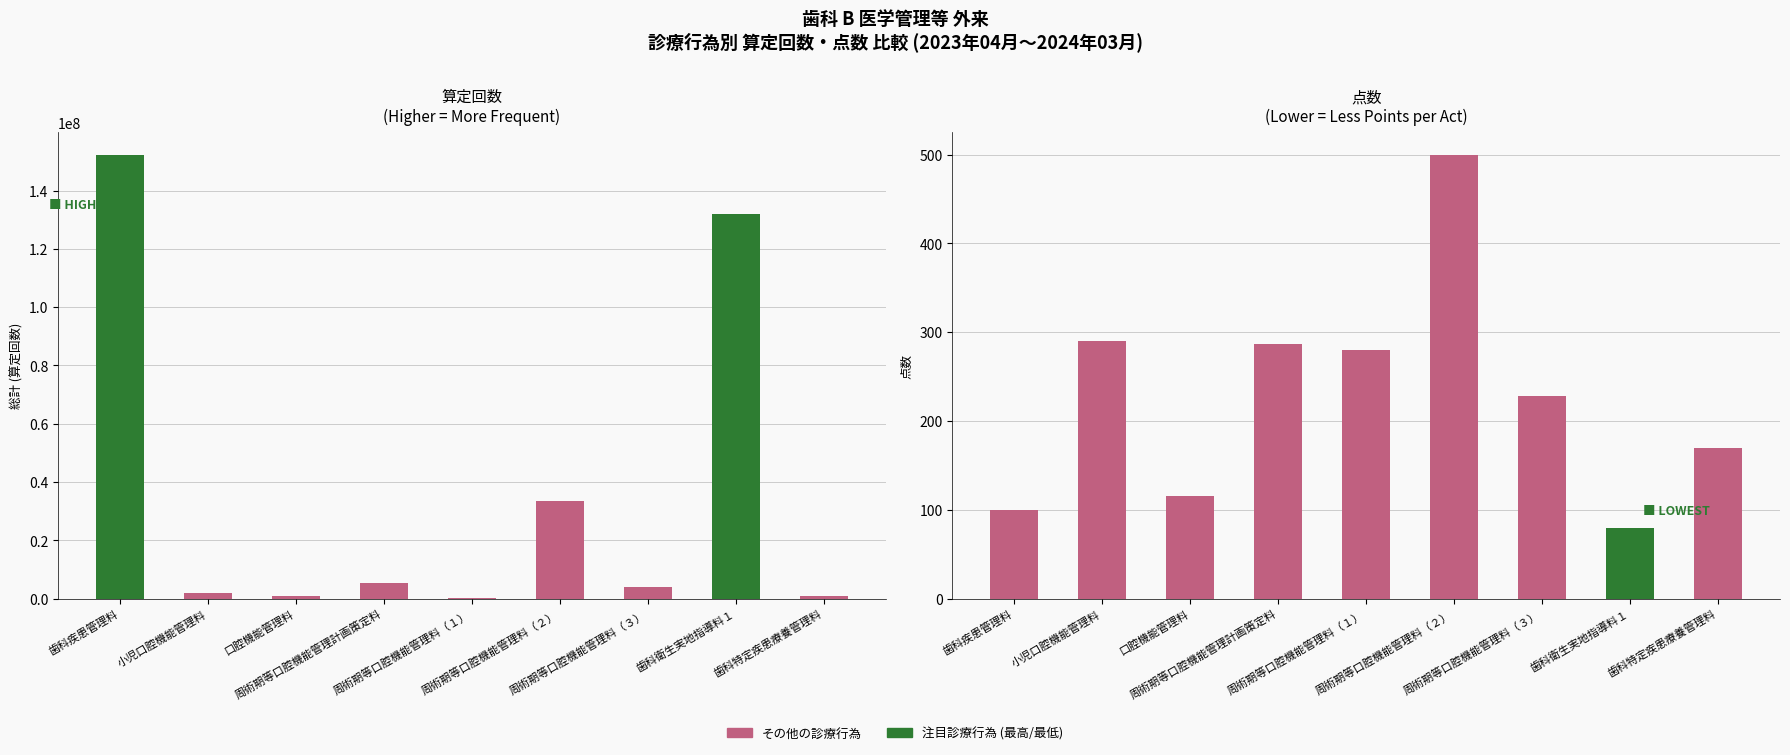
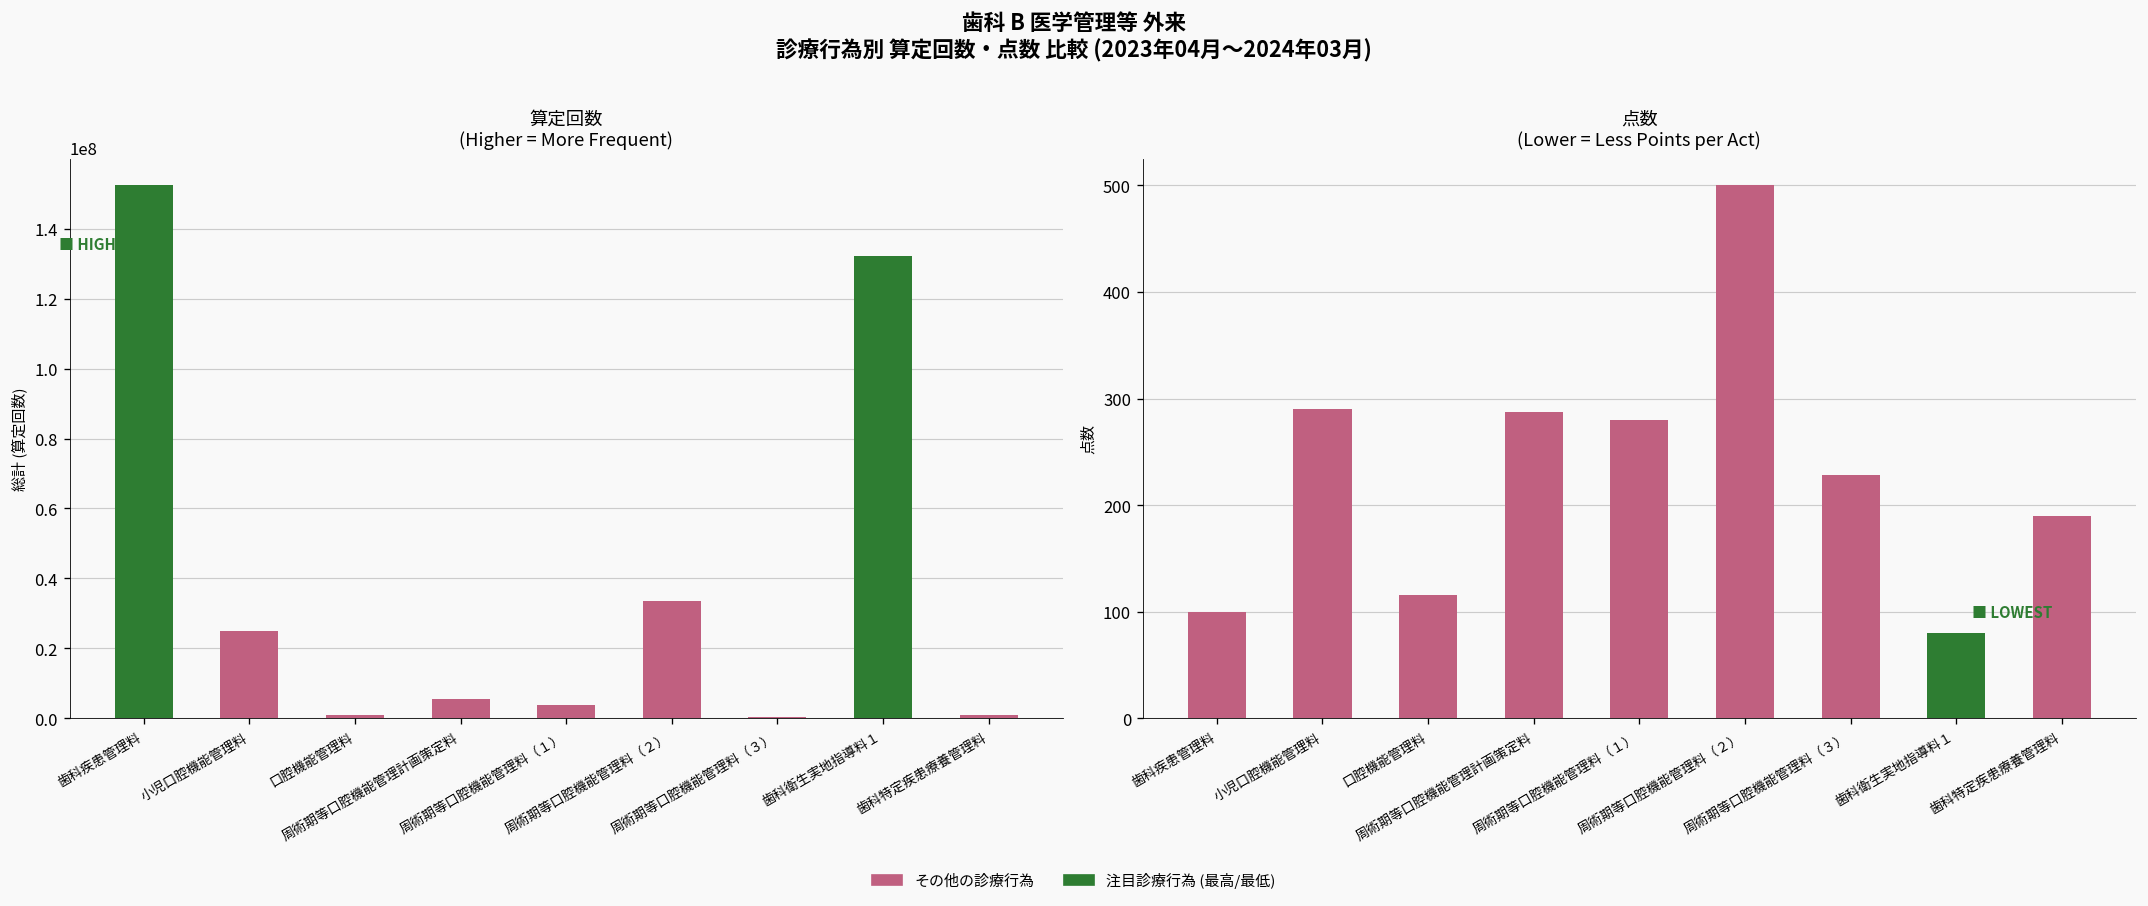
算定回数 (Higher = More Frequent), 小児口腔機能管理料: 2000000 -> 25000000
算定回数 (Higher = More Frequent), 周術期等口腔機能管理料（１）: 0 -> 4000000
算定回数 (Higher = More Frequent), 周術期等口腔機能管理料（３）: 4000000 -> 0
点数 (Lower = Less Points per Act), 歯科特定疾患療養管理料: 170 -> 190
